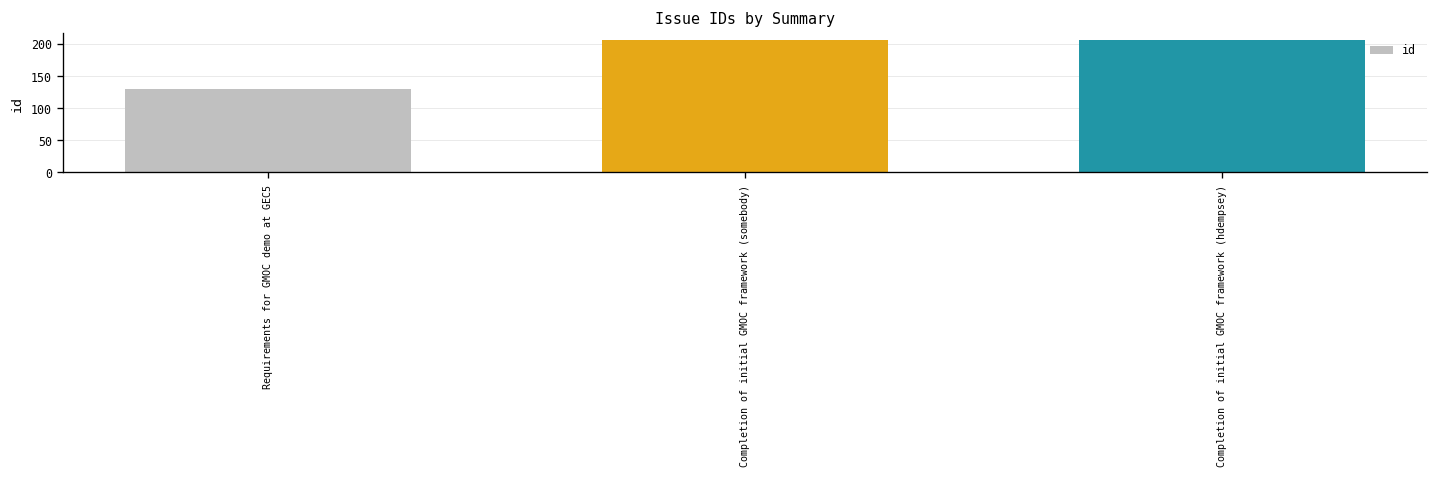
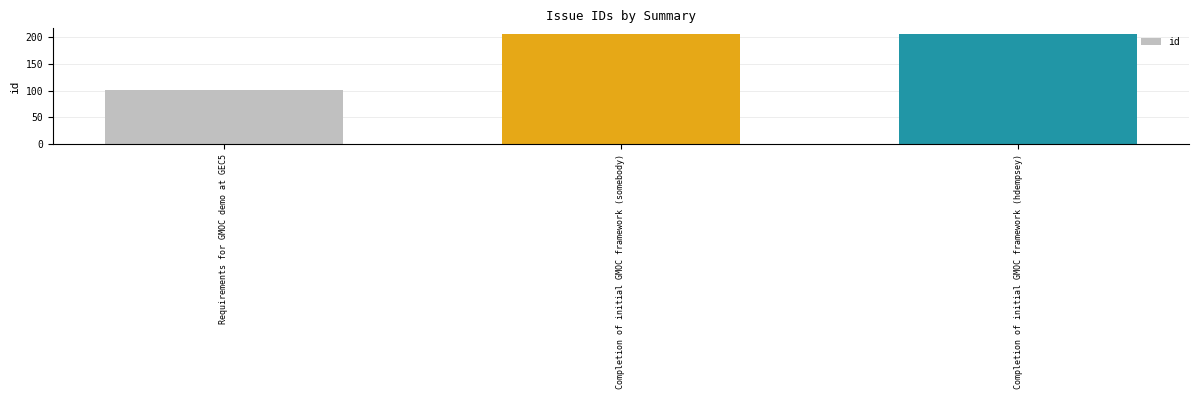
Requirements for GMOC demo at GEC5: 130 -> 100
